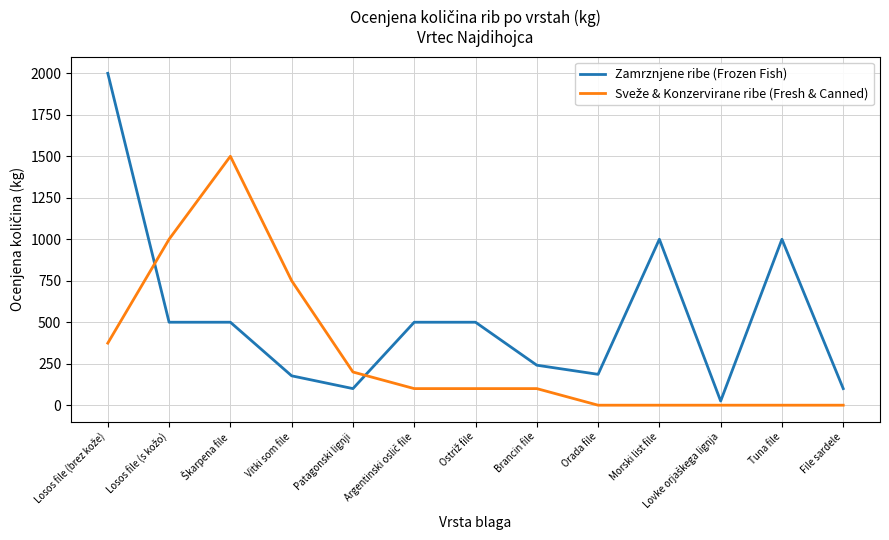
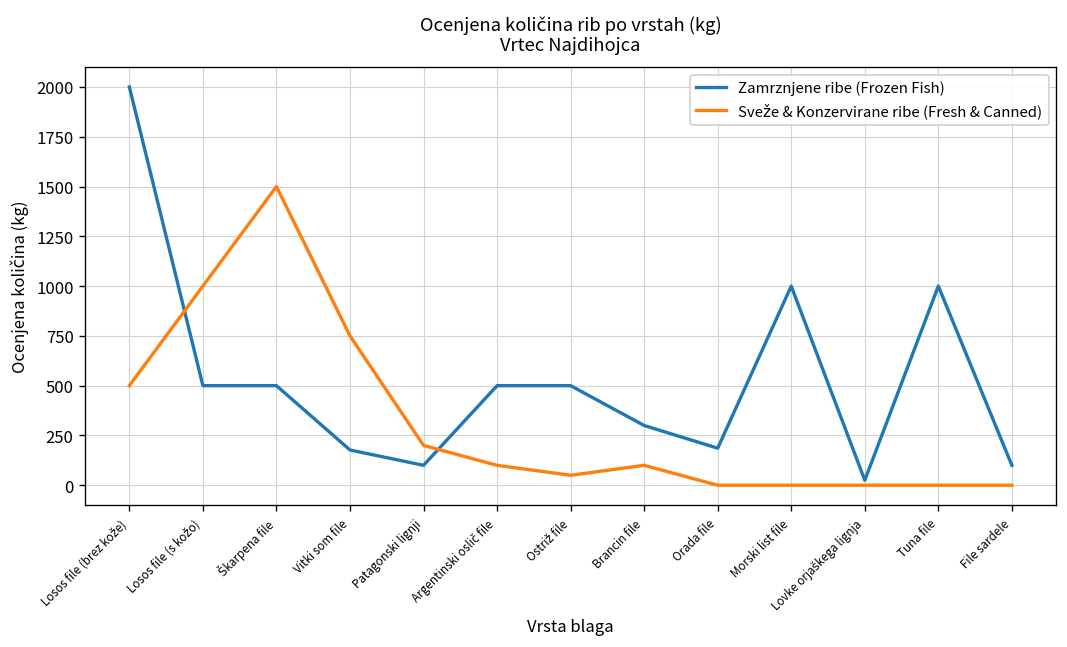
Sveže & Konzervirane ribe (Fresh & Canned), Losos file (brez kože): 370 -> 500
Sveže & Konzervirane ribe (Fresh & Canned), Ostriž file: 100 -> 50
Zamrznjene ribe (Frozen Fish), Brancin file: 240 -> 300
